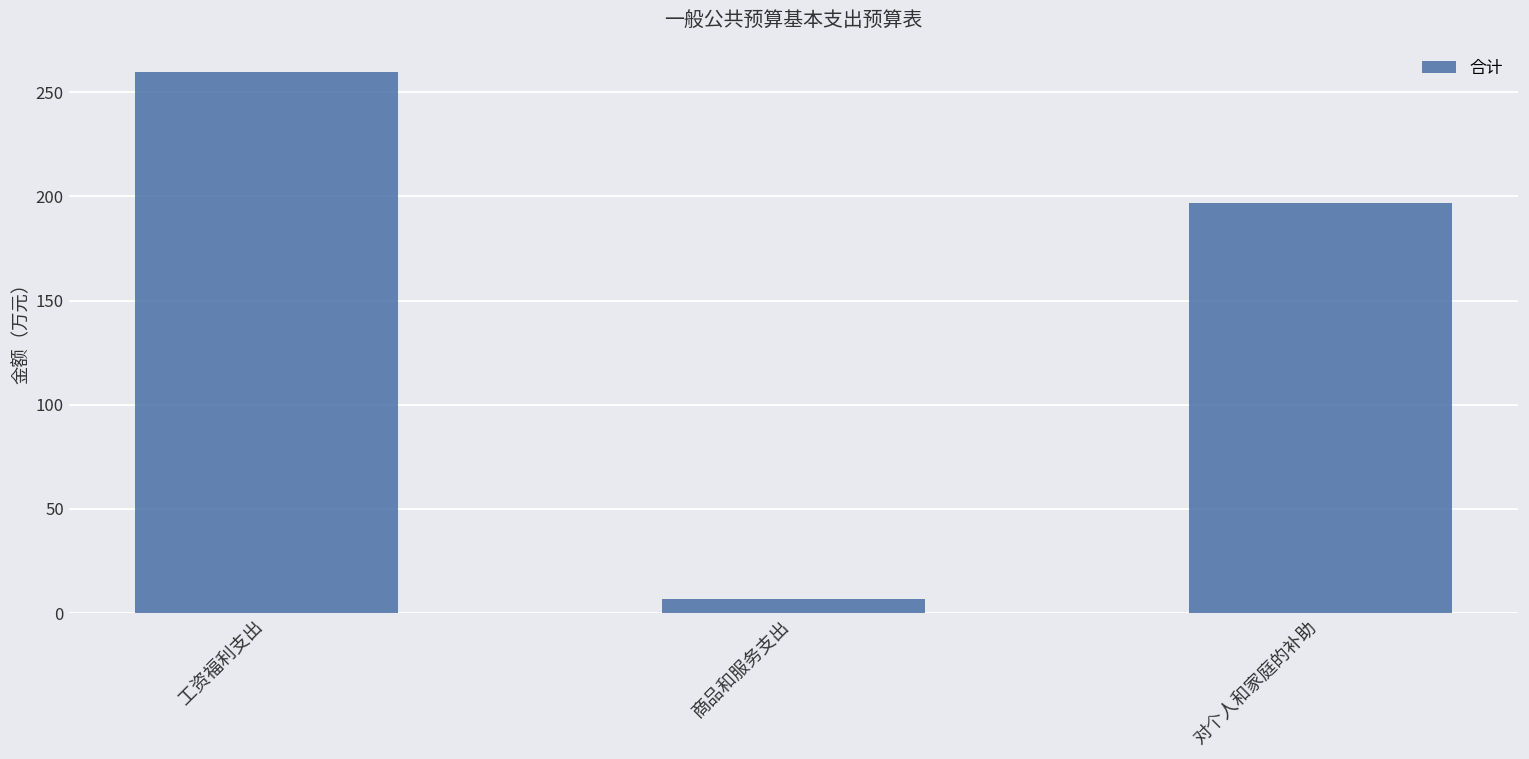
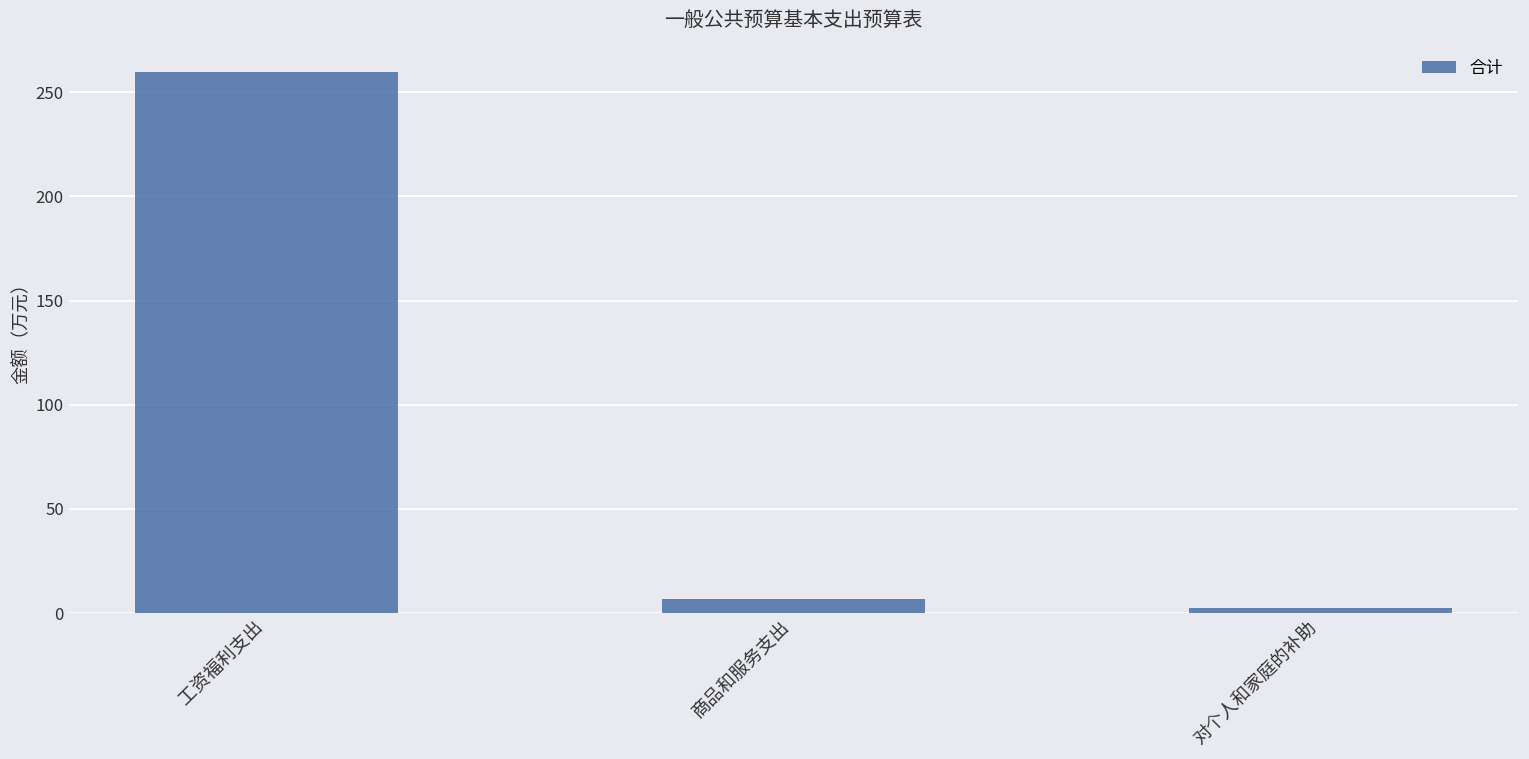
对个人和家庭的补助: 197 -> 2
